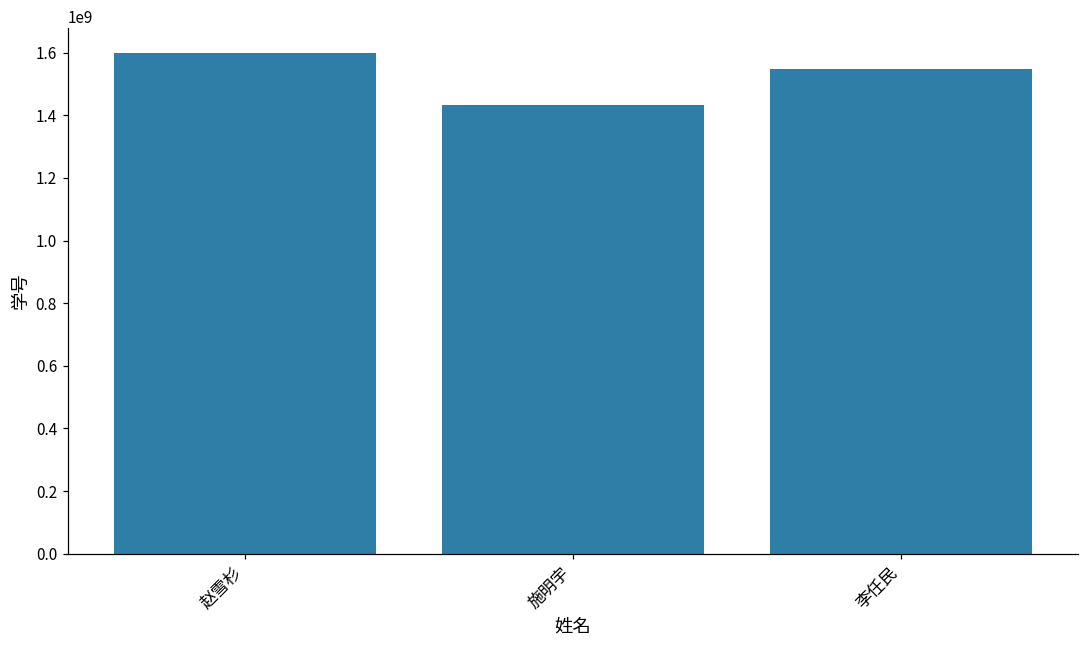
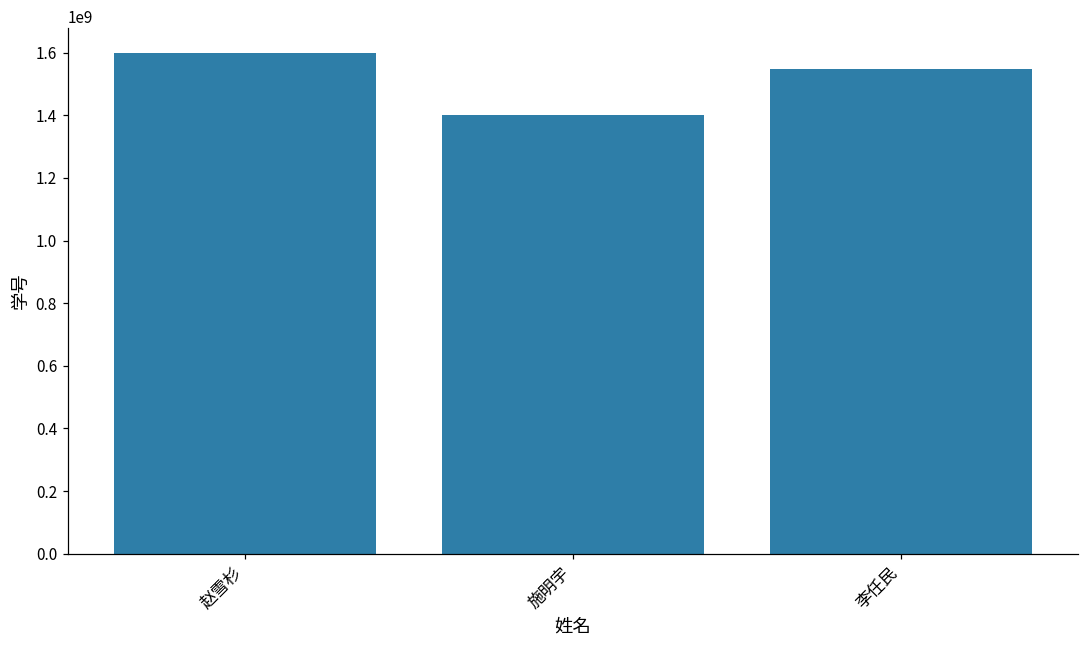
施明宇: 1430000000 -> 1400000000
